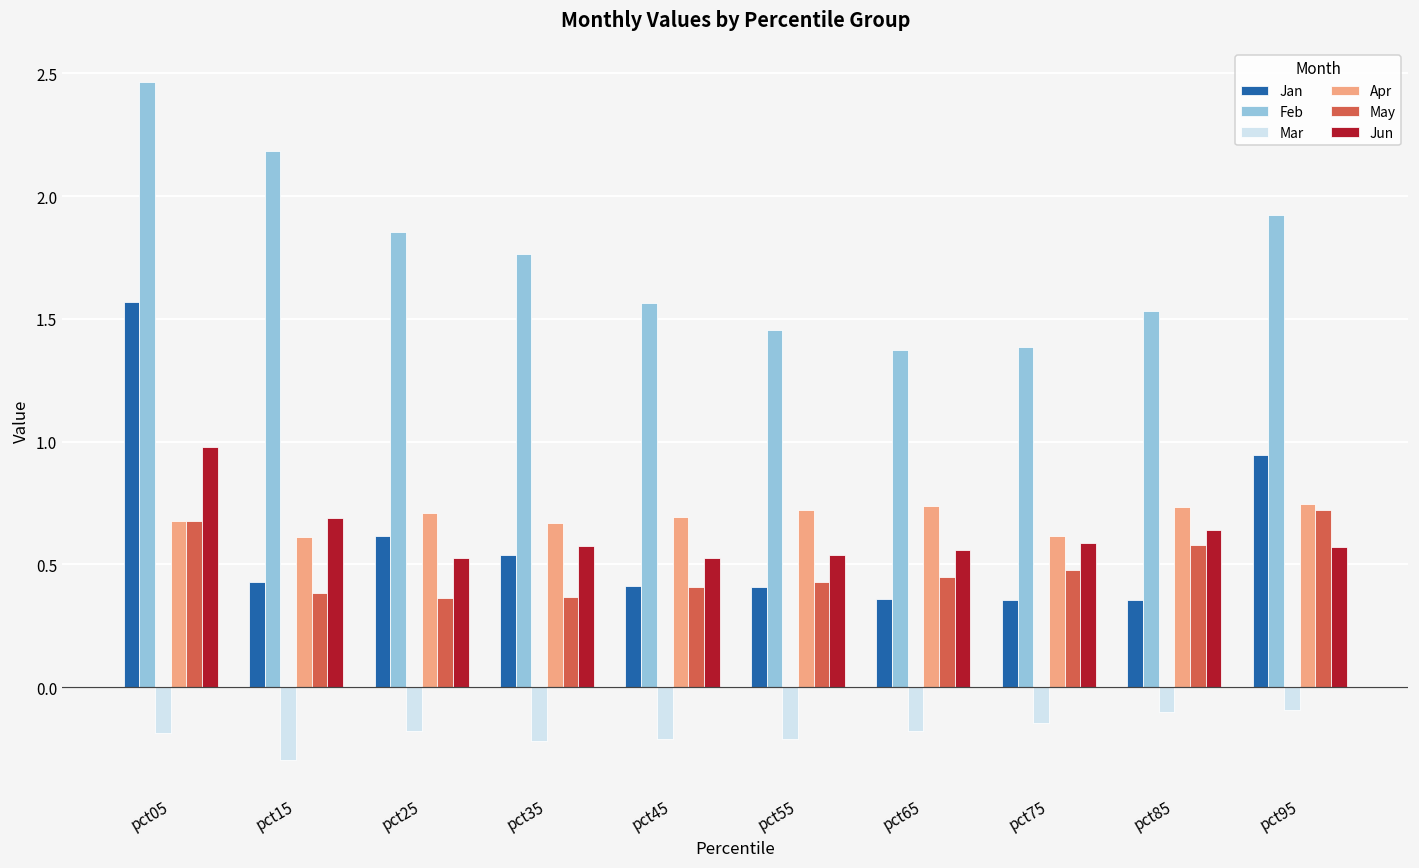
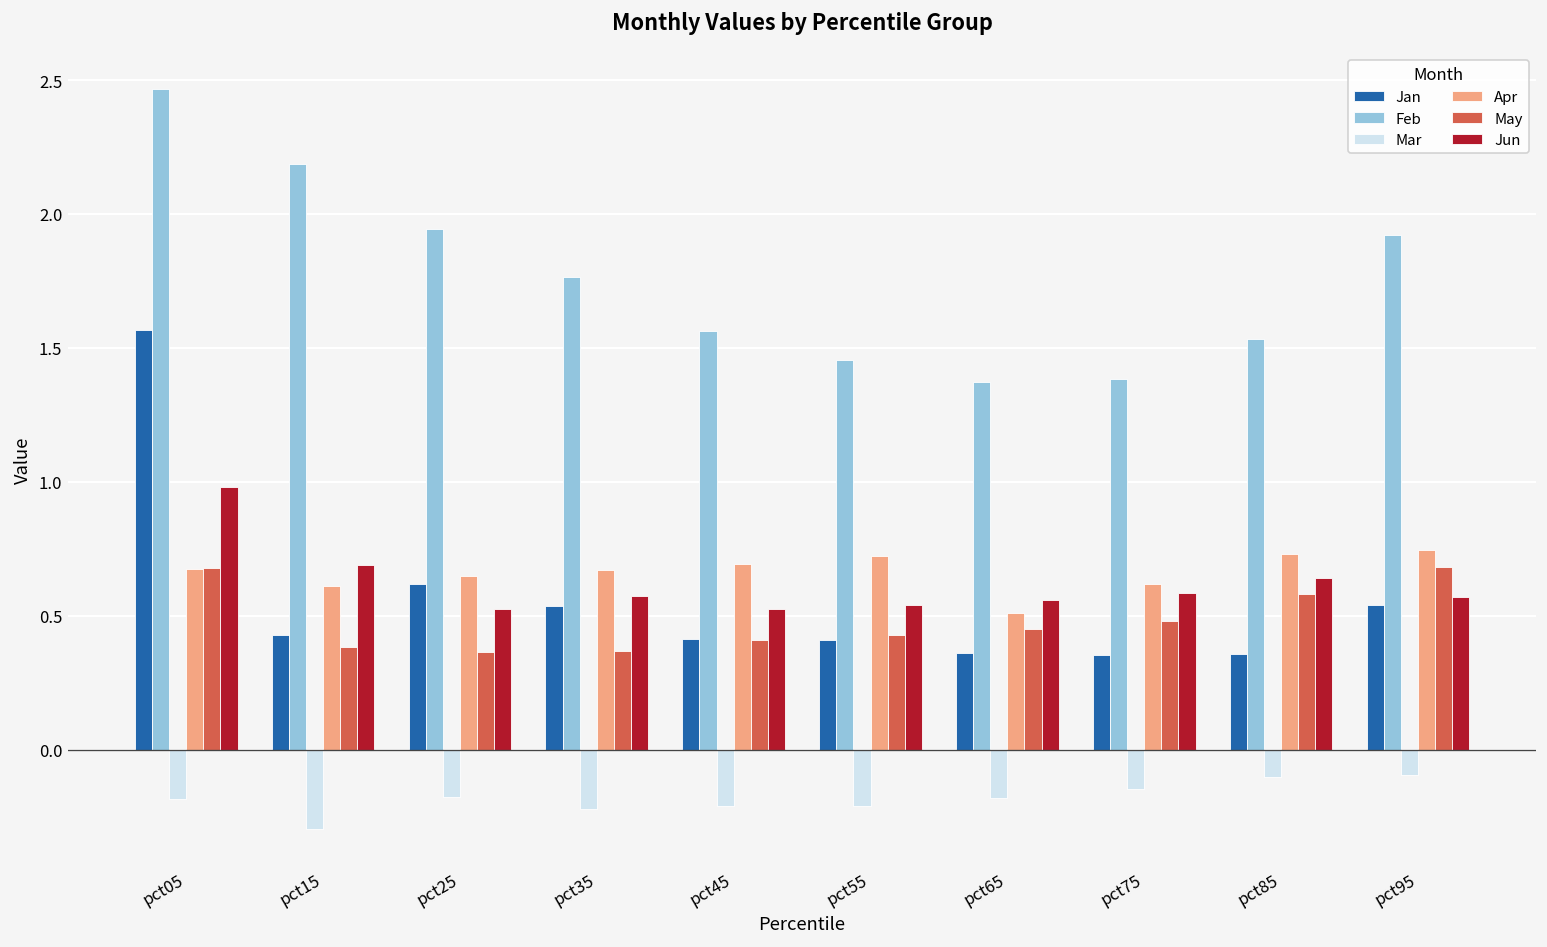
Feb, pct25: 1.85 -> 1.94
Apr, pct25: 0.71 -> 0.65
Apr, pct65: 0.74 -> 0.51
Jan, pct95: 0.95 -> 0.54
May, pct95: 0.72 -> 0.68
